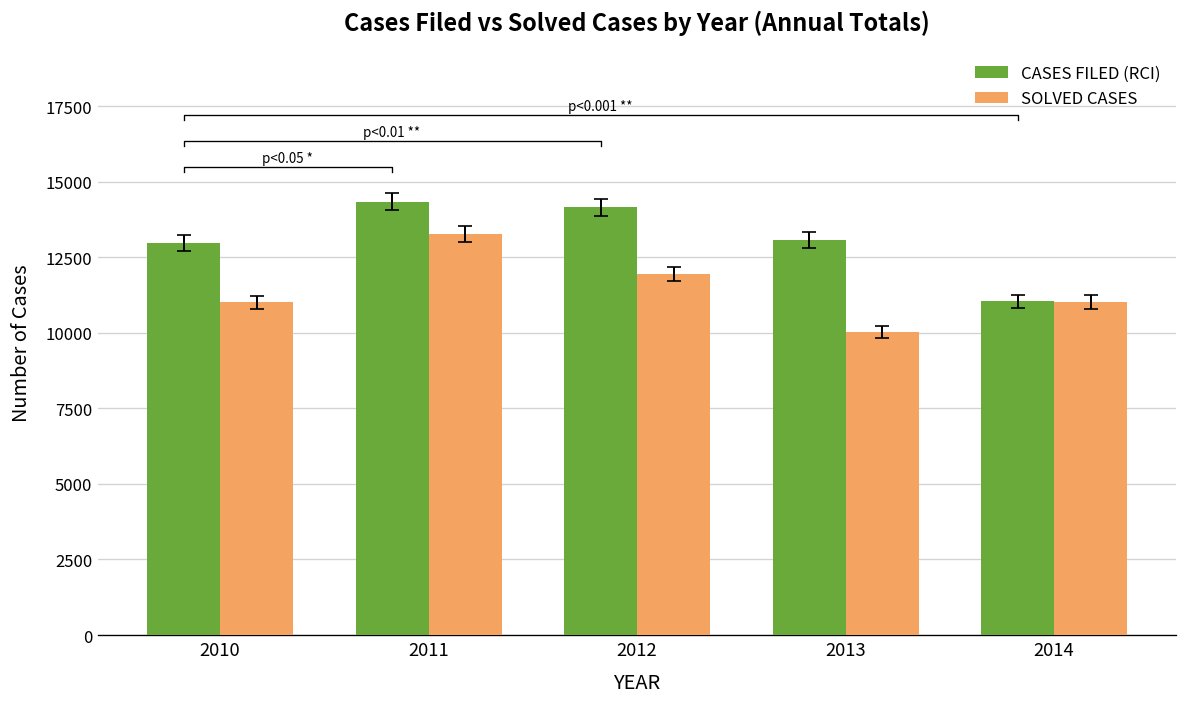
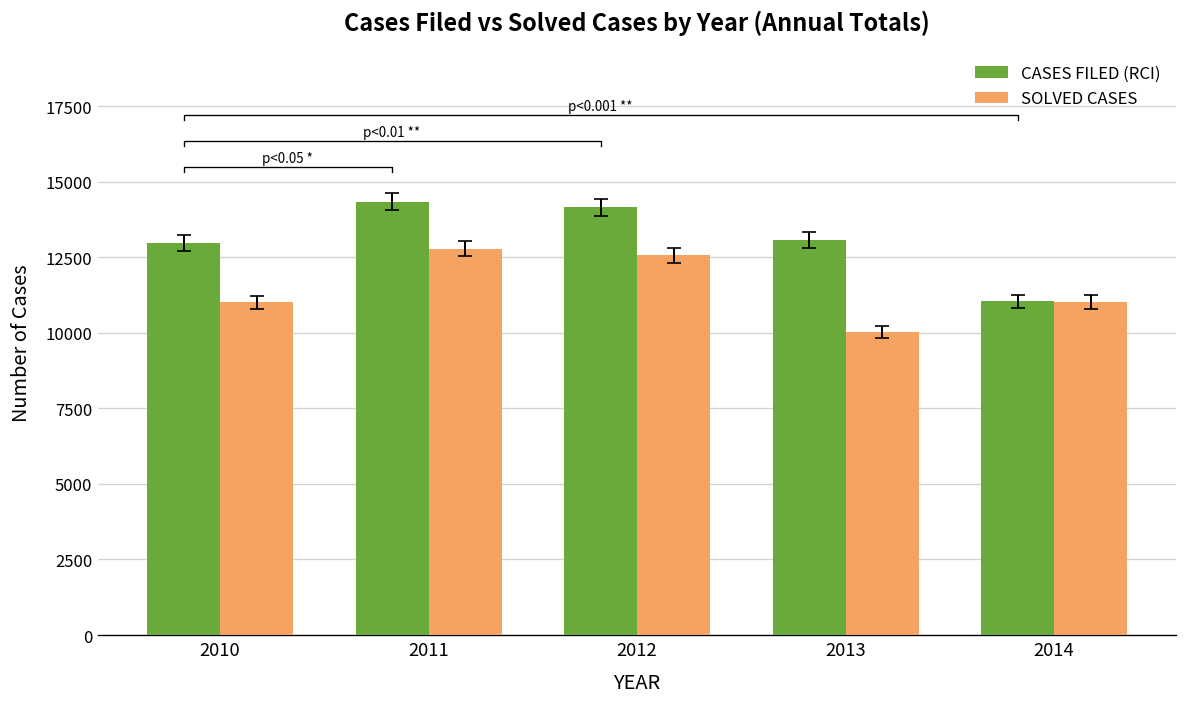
SOLVED CASES, 2011: 13300 -> 12800
SOLVED CASES, 2012: 12000 -> 12600
